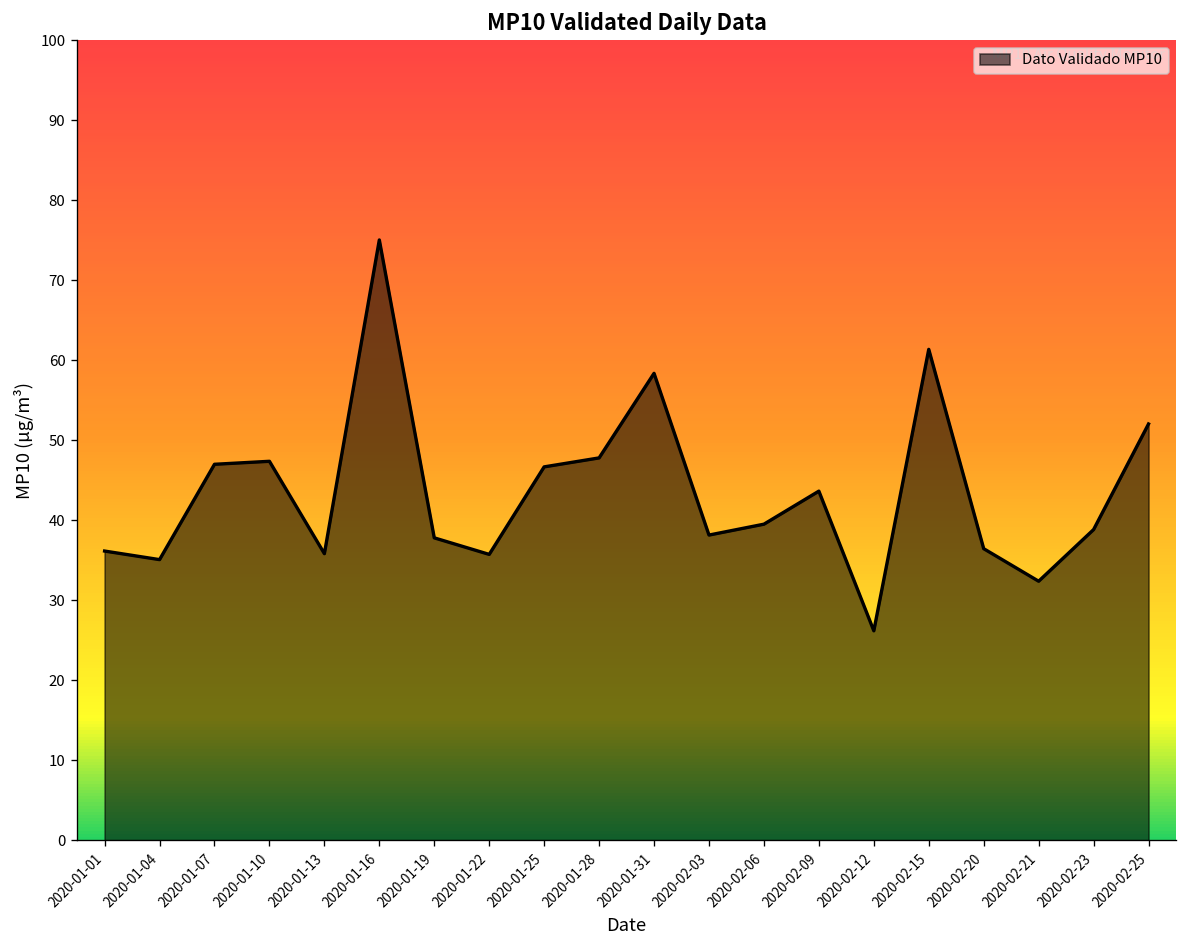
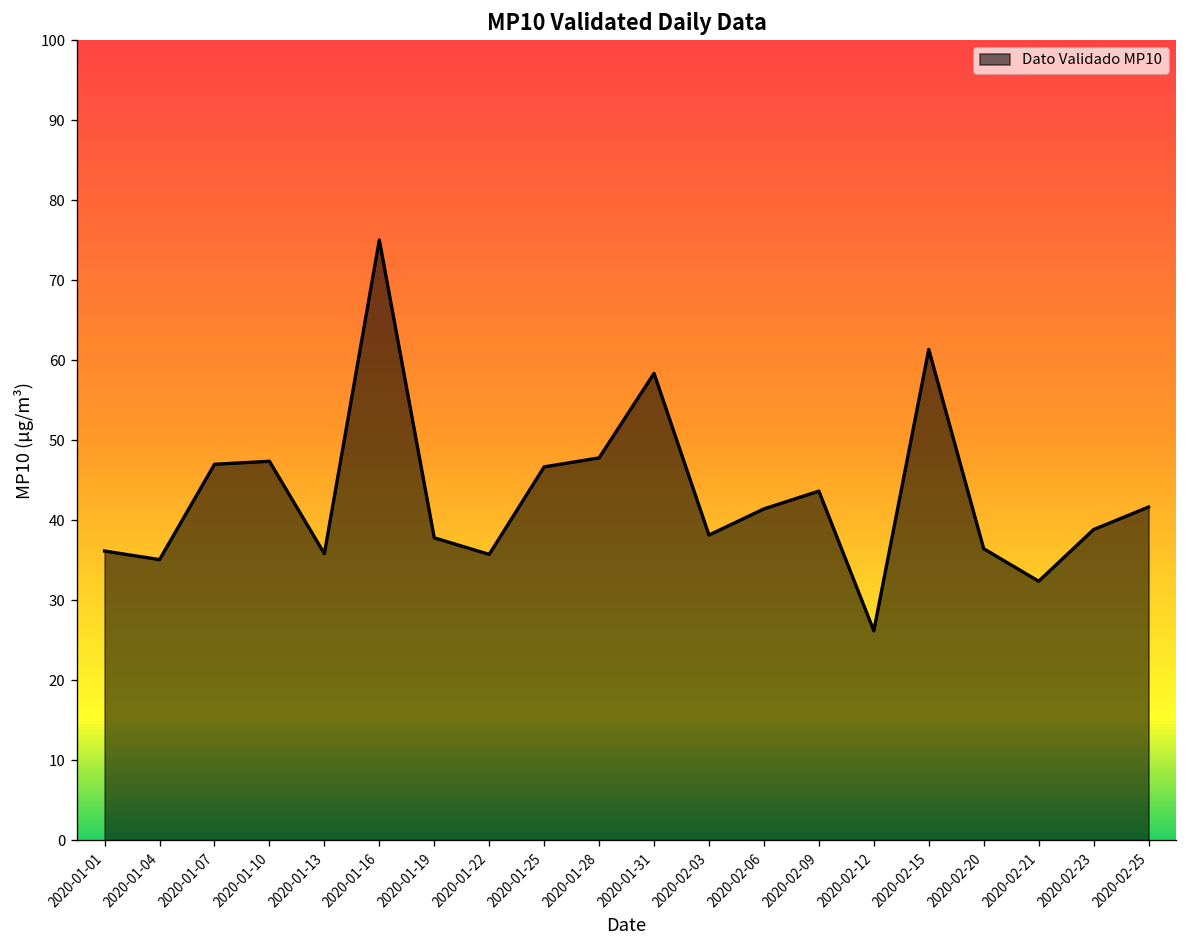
2020-02-06: 39 -> 41
2020-02-25: 52 -> 42
